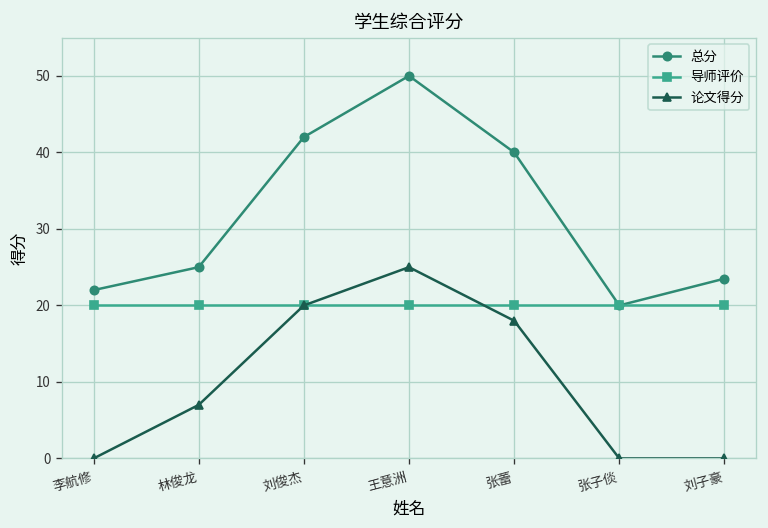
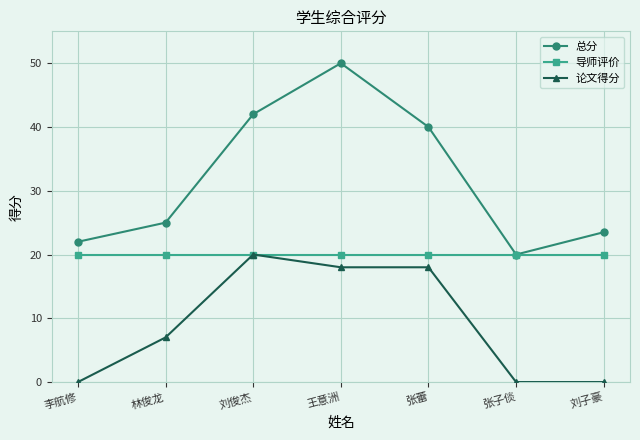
论文得分, 王意洲: 25 -> 18
